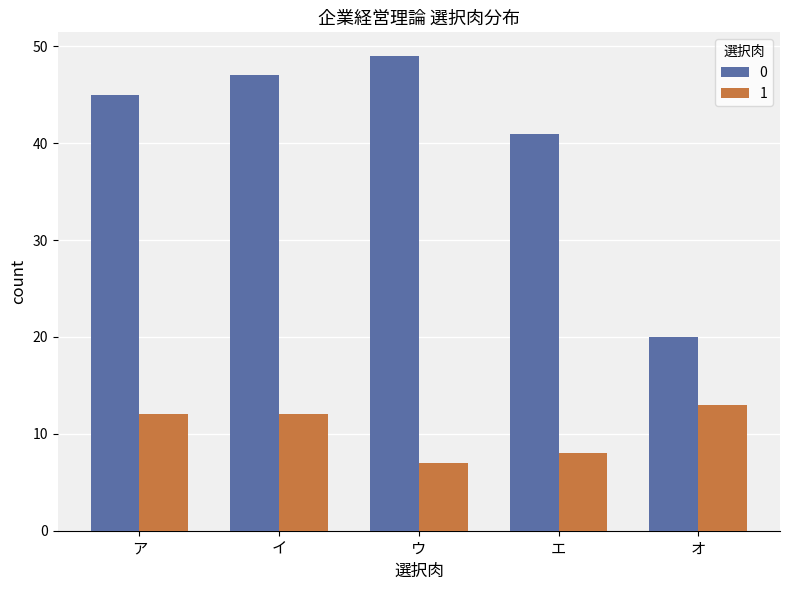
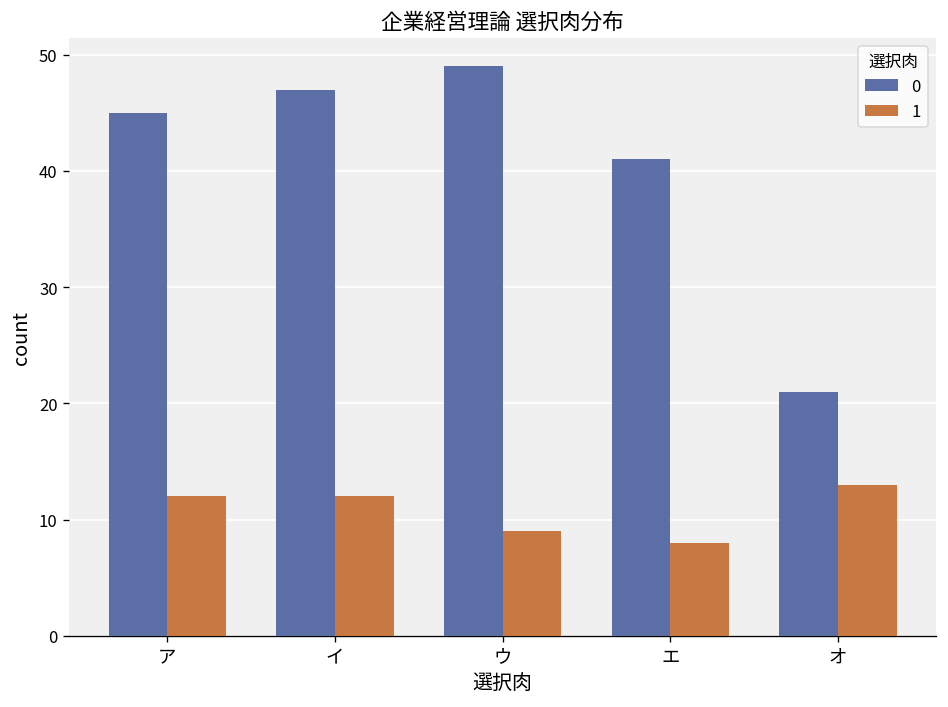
1, ウ: 7 -> 9
0, オ: 20 -> 21
